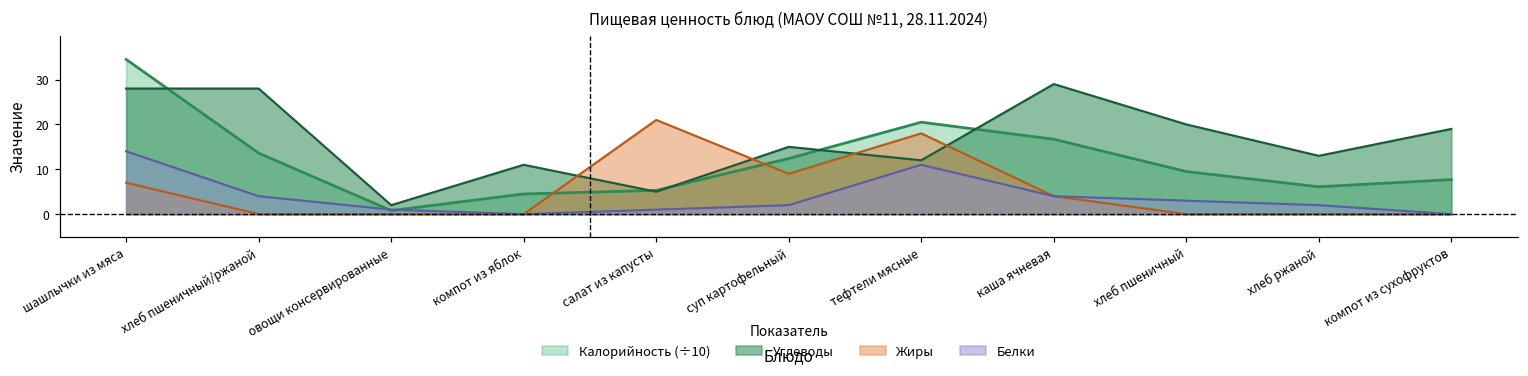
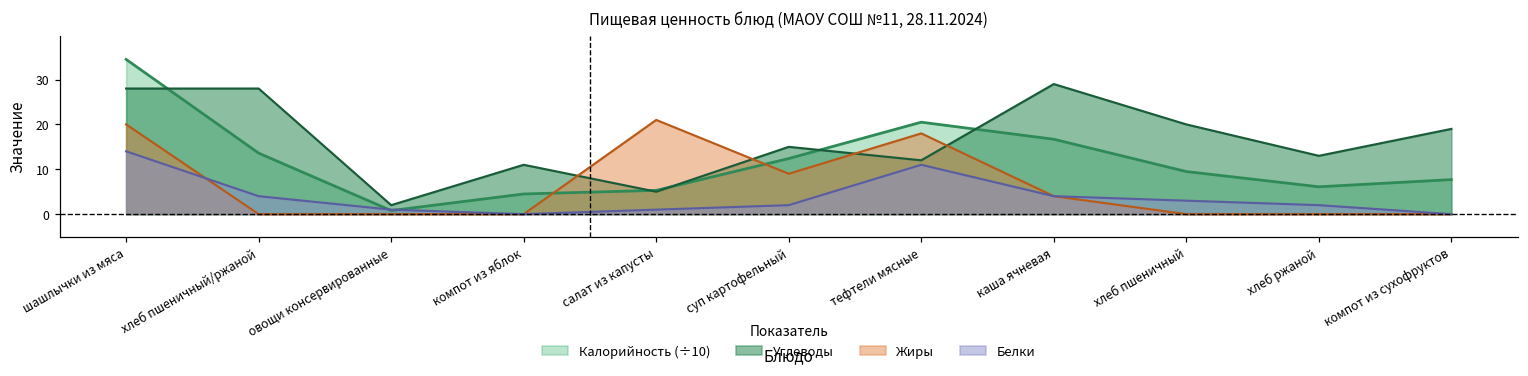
Жиры, шашлычки из мяса: 7 -> 20
